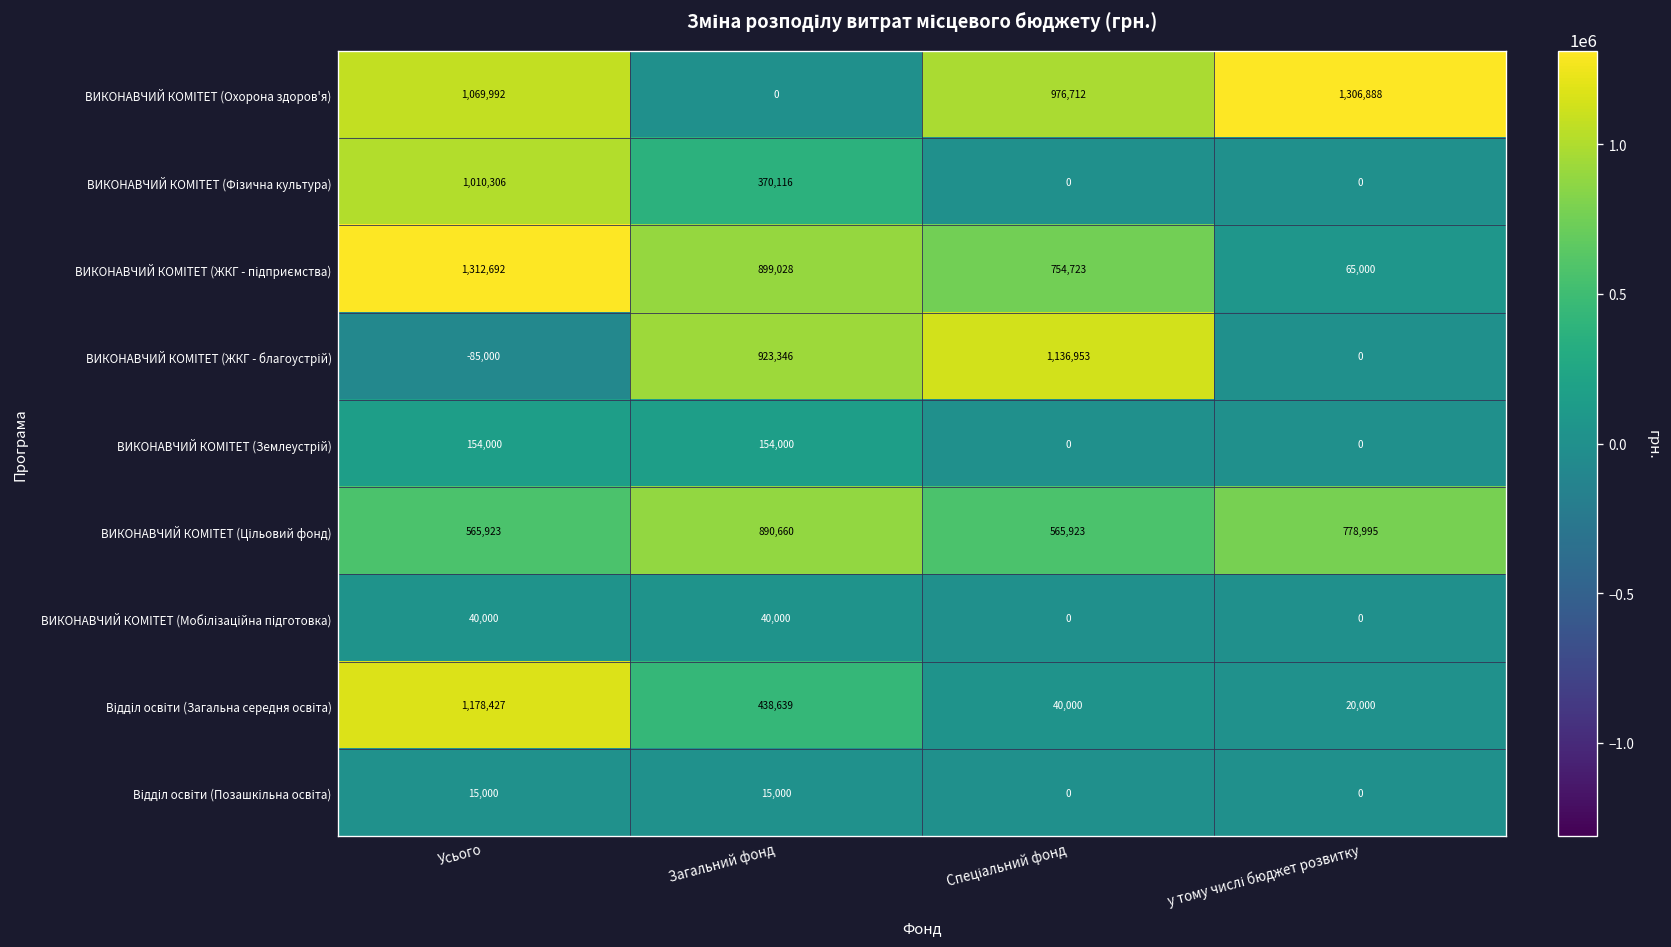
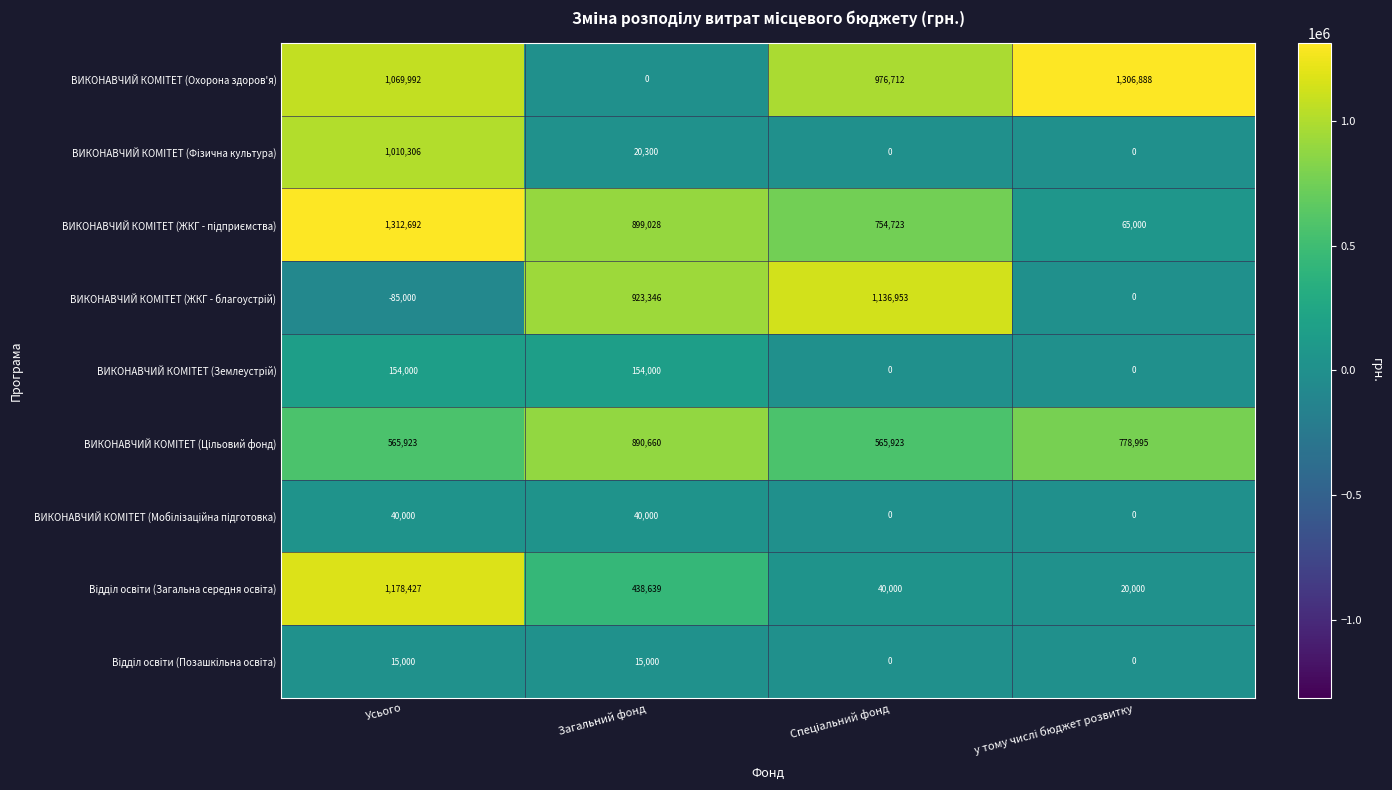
ВИКОНАВЧИЙ КОМІТЕТ (Фізична культура), Загальний фонд: 370,116 -> 20,300
